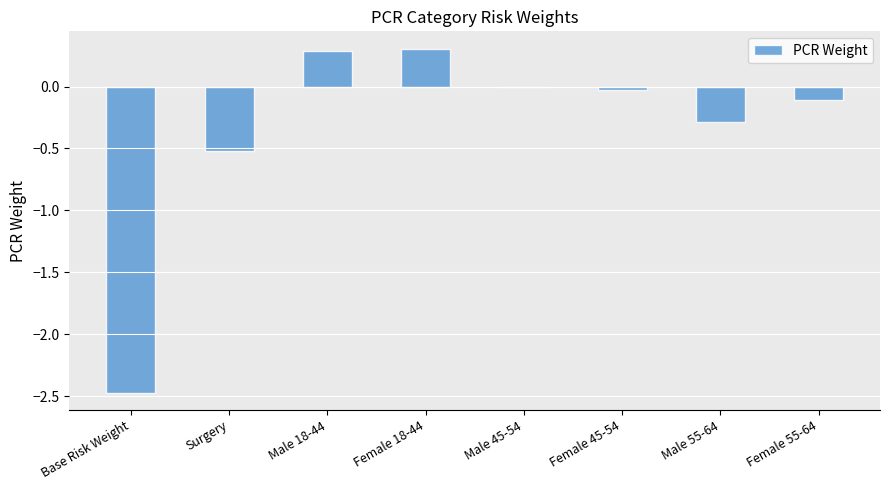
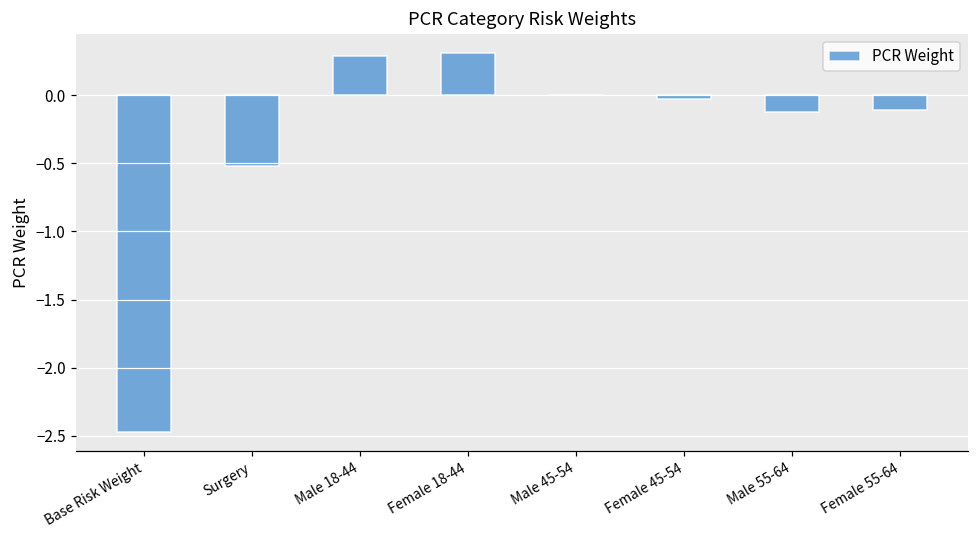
Male 55-64: -0.28 -> -0.12
